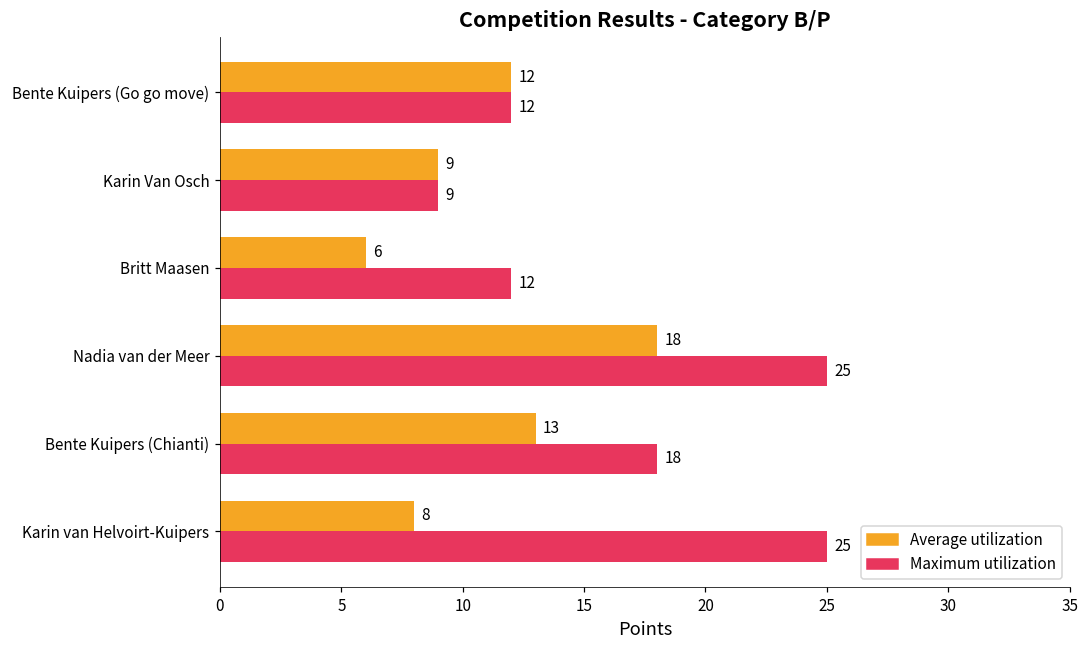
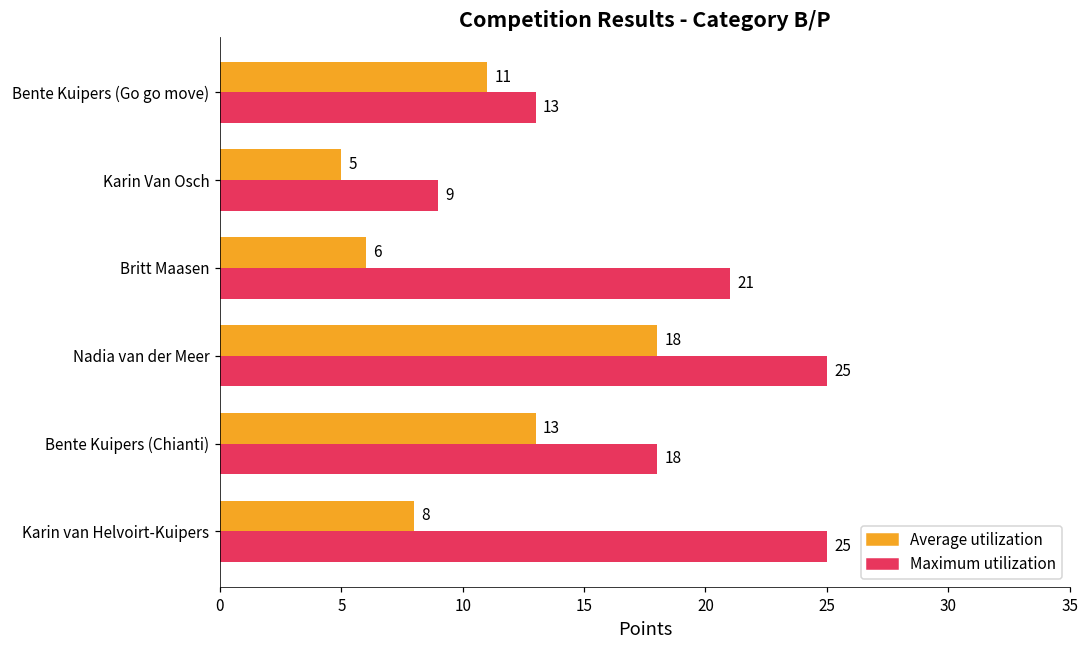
Average utilization, Bente Kuipers (Go go move): 12 -> 11
Maximum utilization, Bente Kuipers (Go go move): 12 -> 13
Average utilization, Karin Van Osch: 9 -> 5
Maximum utilization, Britt Maasen: 12 -> 21
